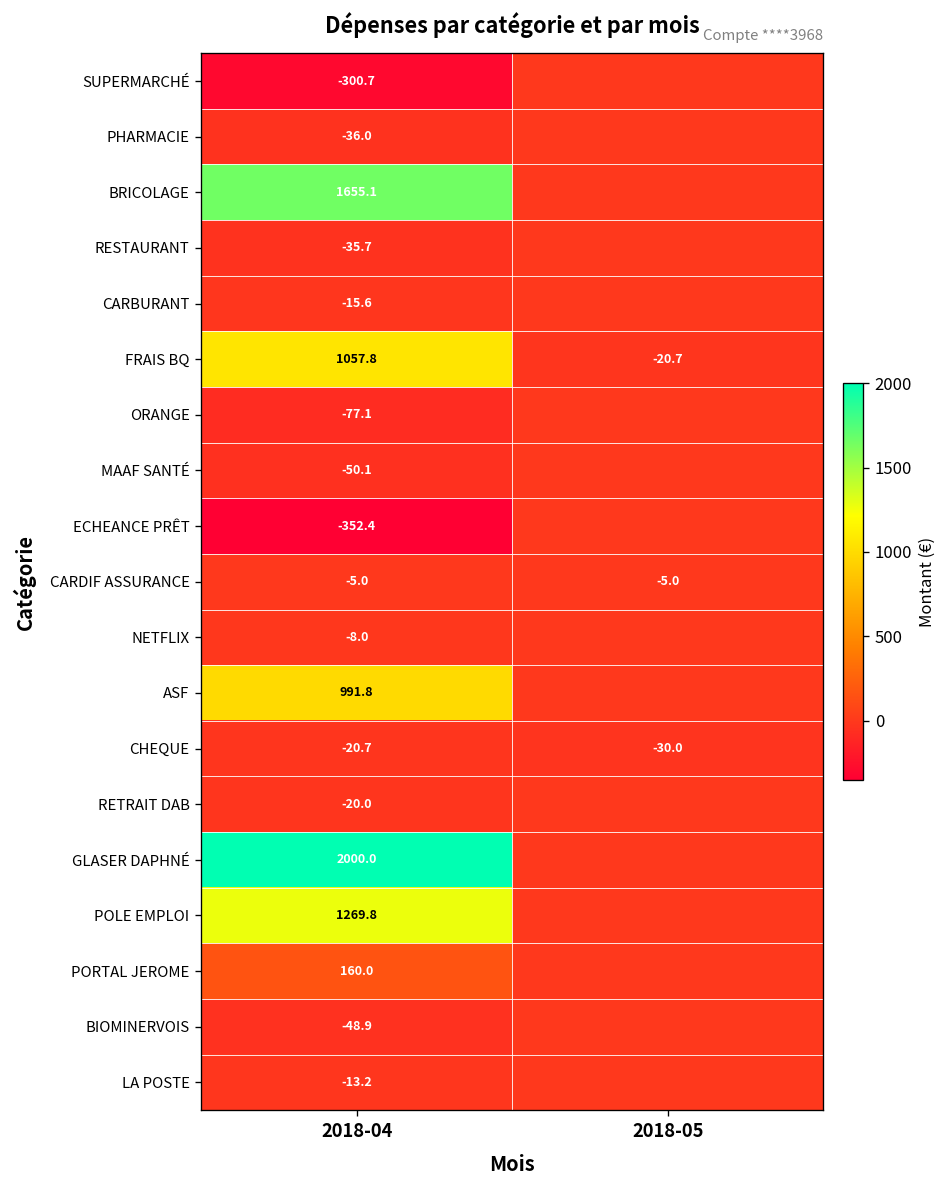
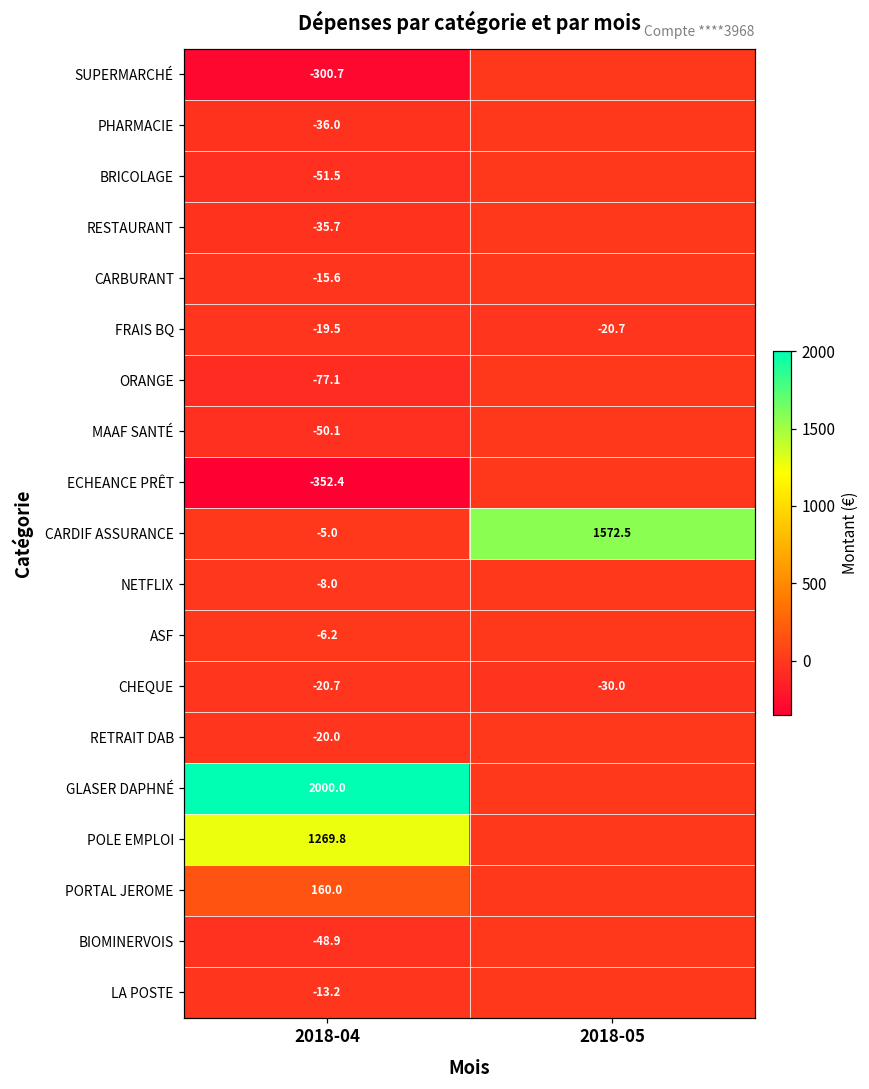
BRICOLAGE, 2018-04: 1655.1 -> -51.5
FRAIS BQ, 2018-04: 1057.8 -> -19.5
CARDIF ASSURANCE, 2018-05: -5.0 -> 1572.5
ASF, 2018-04: 991.8 -> -6.2
